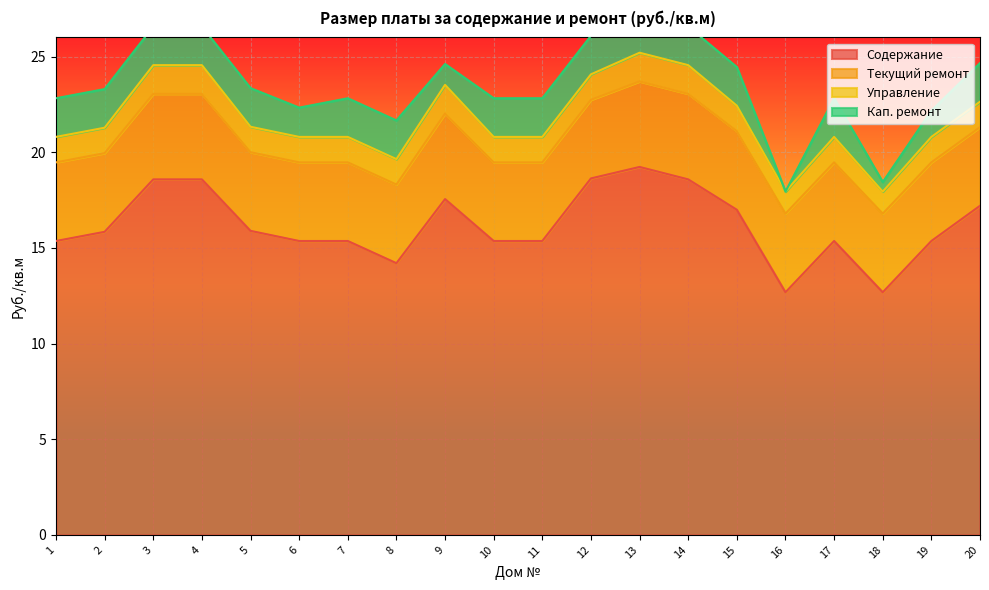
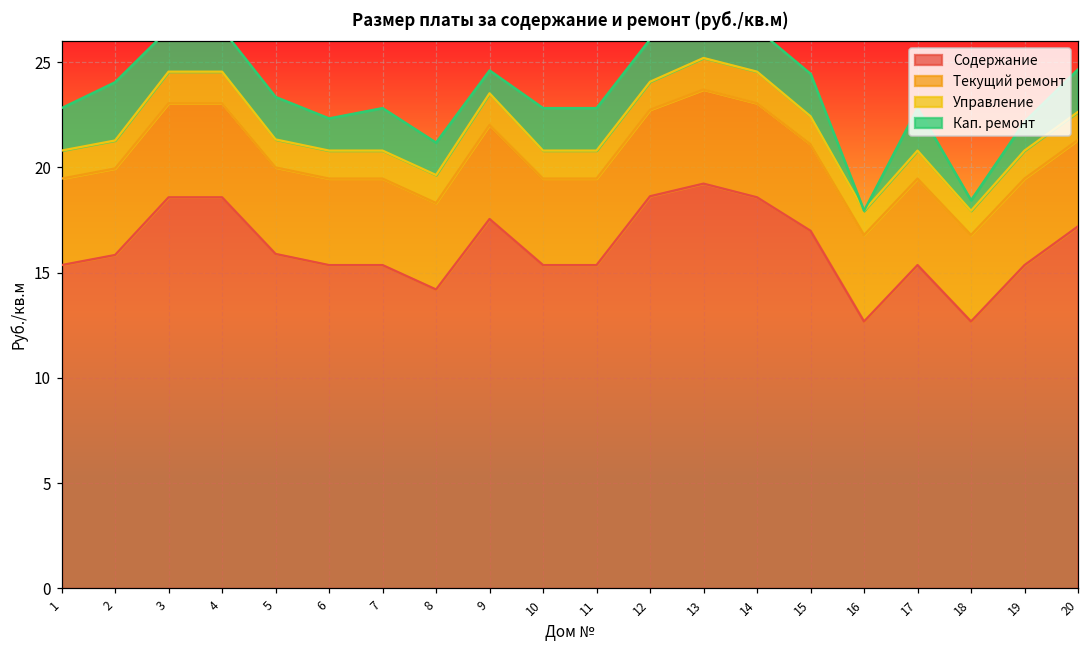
Кап. ремонт, 2: 2.0 -> 2.8
Кап. ремонт, 8: 2.0 -> 1.5
